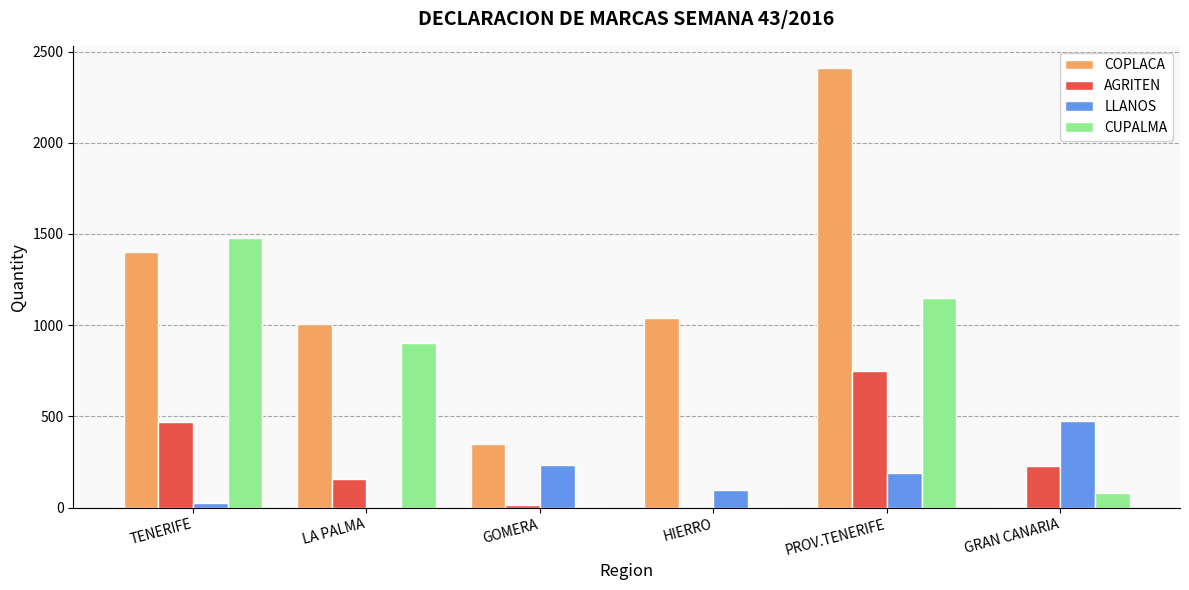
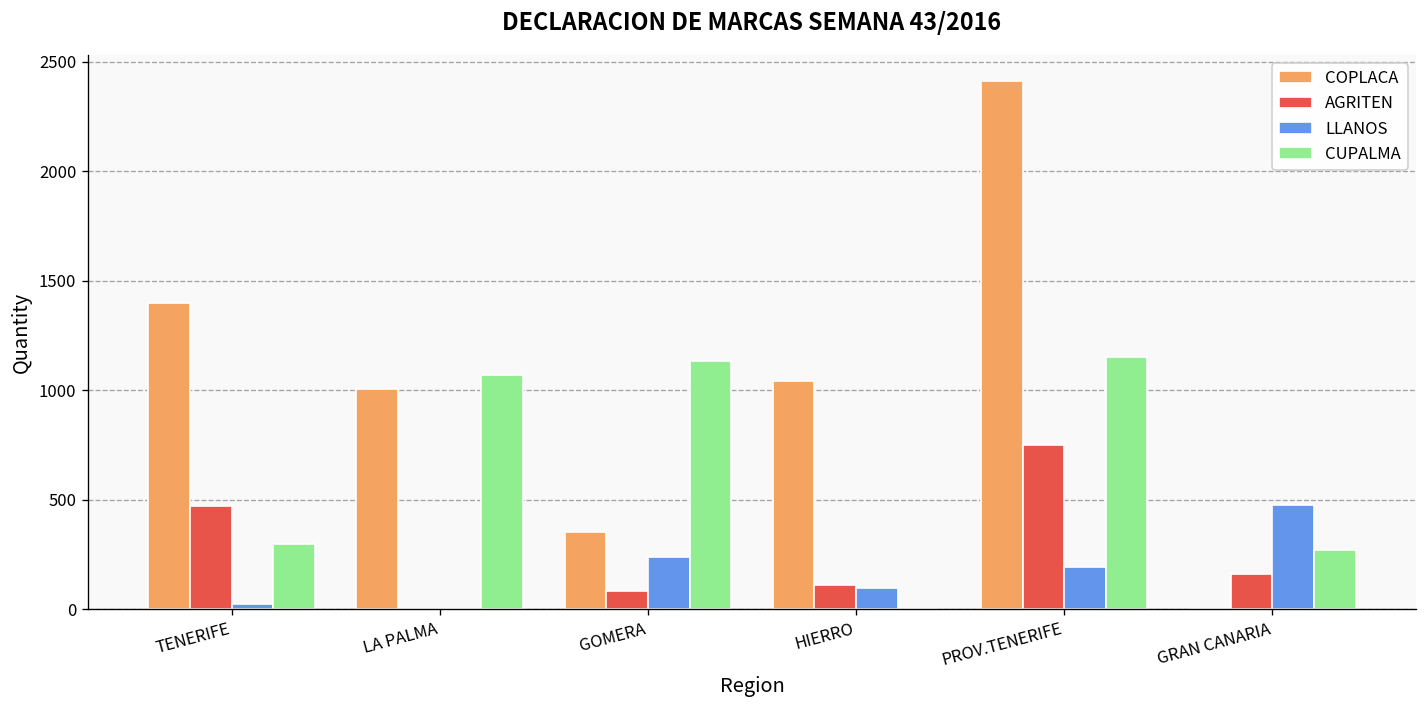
CUPALMA, TENERIFE: 1480 -> 300
AGRITEN, LA PALMA: 160 -> 0
CUPALMA, LA PALMA: 910 -> 1070
AGRITEN, GOMERA: 20 -> 80
CUPALMA, GOMERA: 0 -> 1130
AGRITEN, HIERRO: 0 -> 110
AGRITEN, GRAN CANARIA: 230 -> 160
CUPALMA, GRAN CANARIA: 80 -> 270
